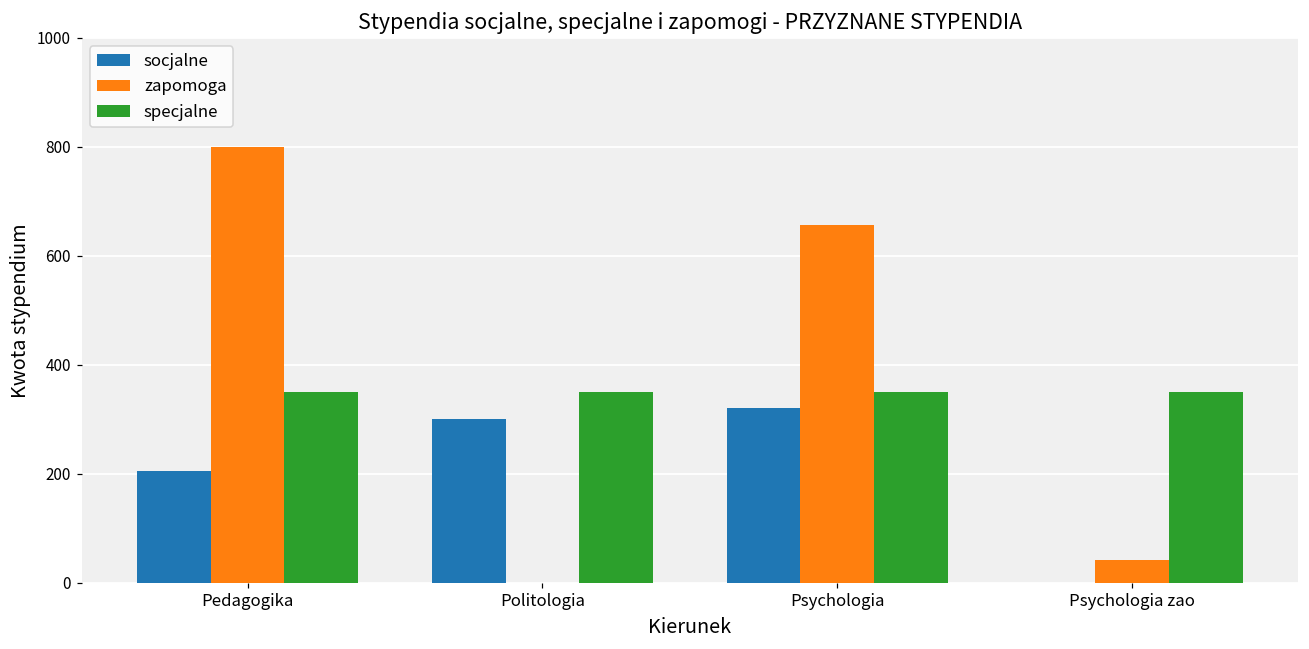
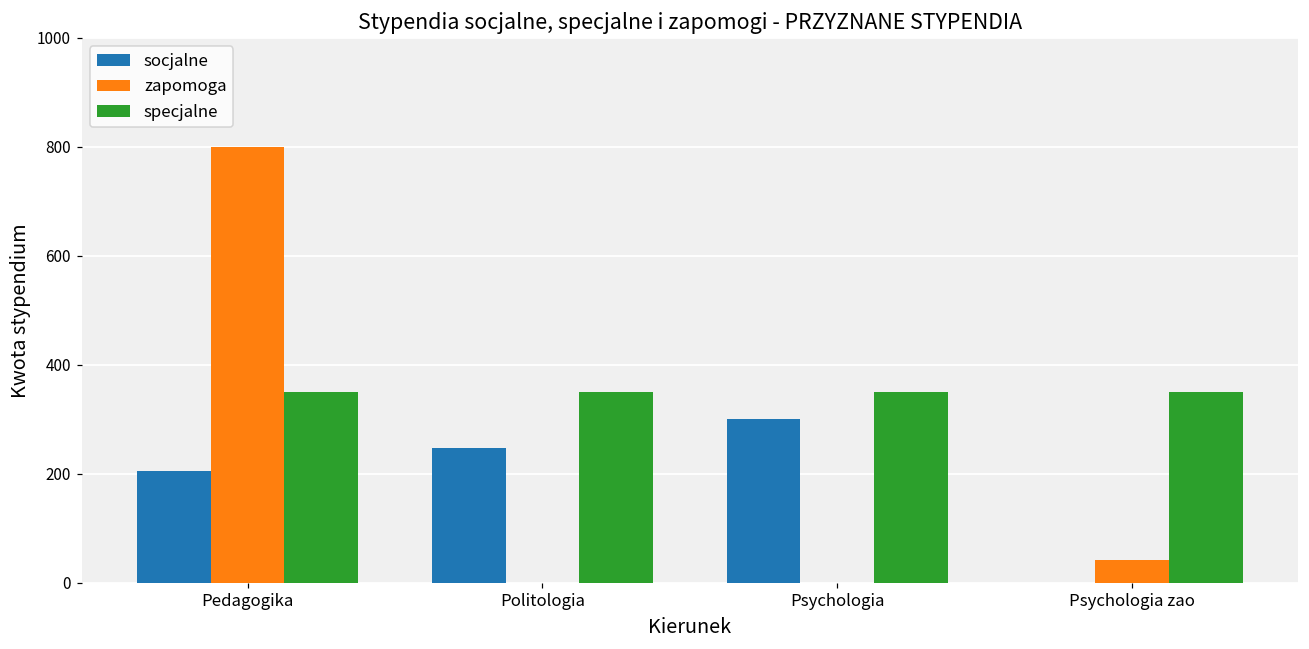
socjalne, Politologia: 300 -> 250
socjalne, Psychologia: 320 -> 300
zapomoga, Psychologia: 660 -> 0
